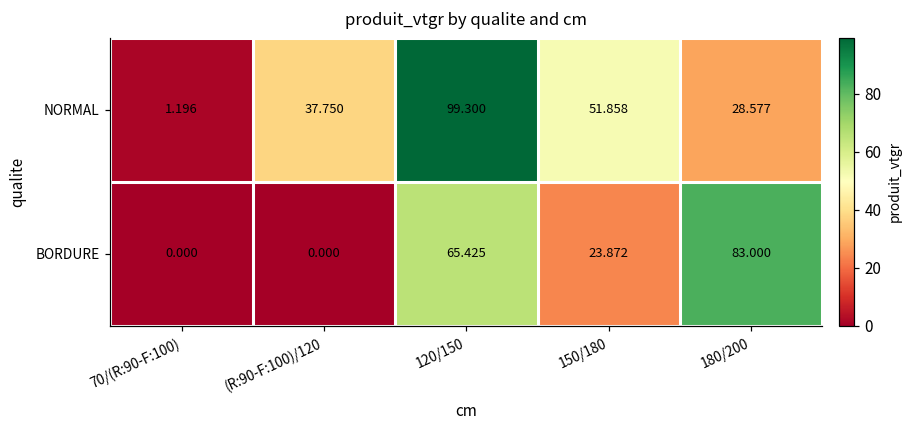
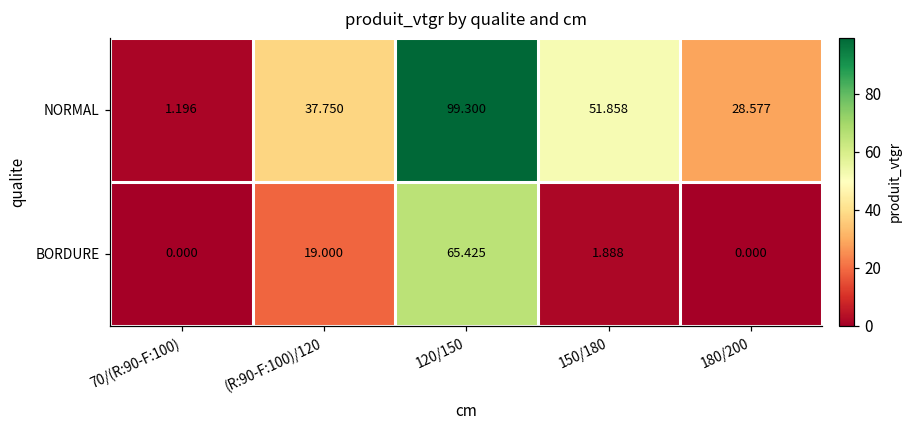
BORDURE, (R:90-F:100)/120: 0.000 -> 19.000
BORDURE, 150/180: 23.872 -> 1.888
BORDURE, 180/200: 83.000 -> 0.000
